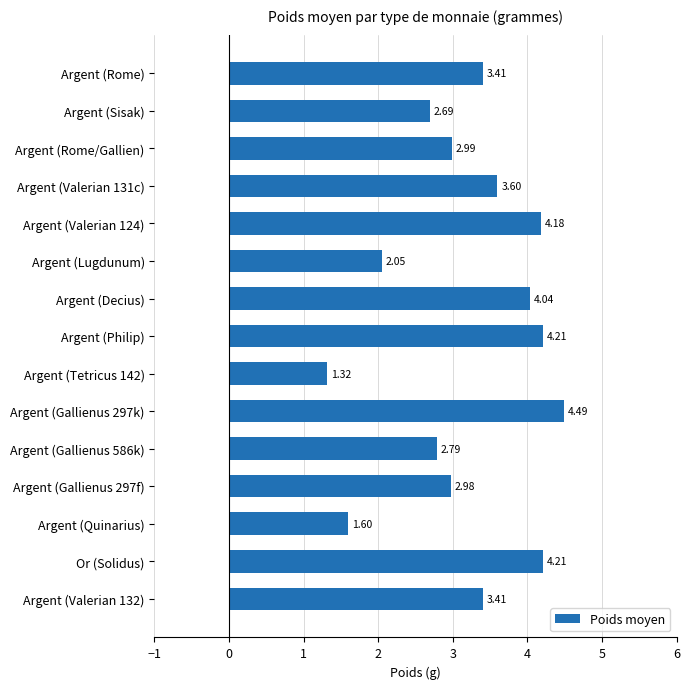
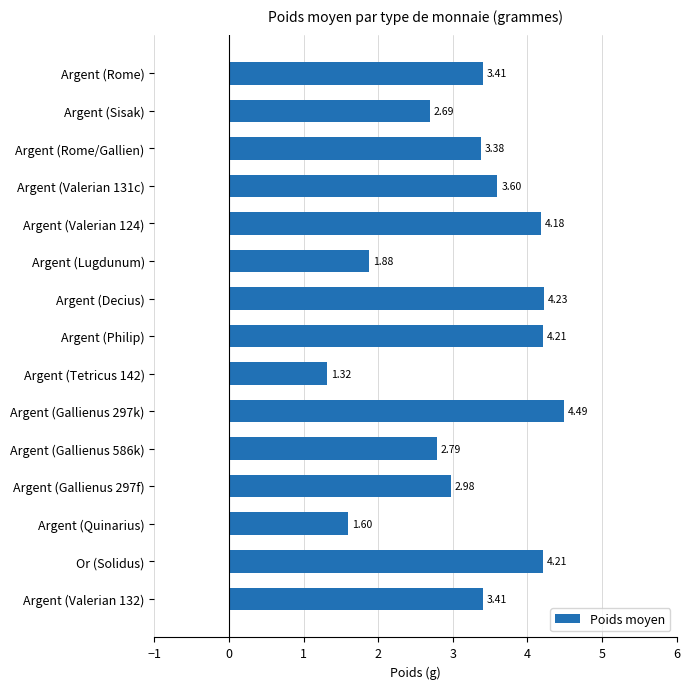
Argent (Rome/Gallien): 2.99 -> 3.38
Argent (Lugdunum): 2.05 -> 1.88
Argent (Decius): 4.04 -> 4.23
